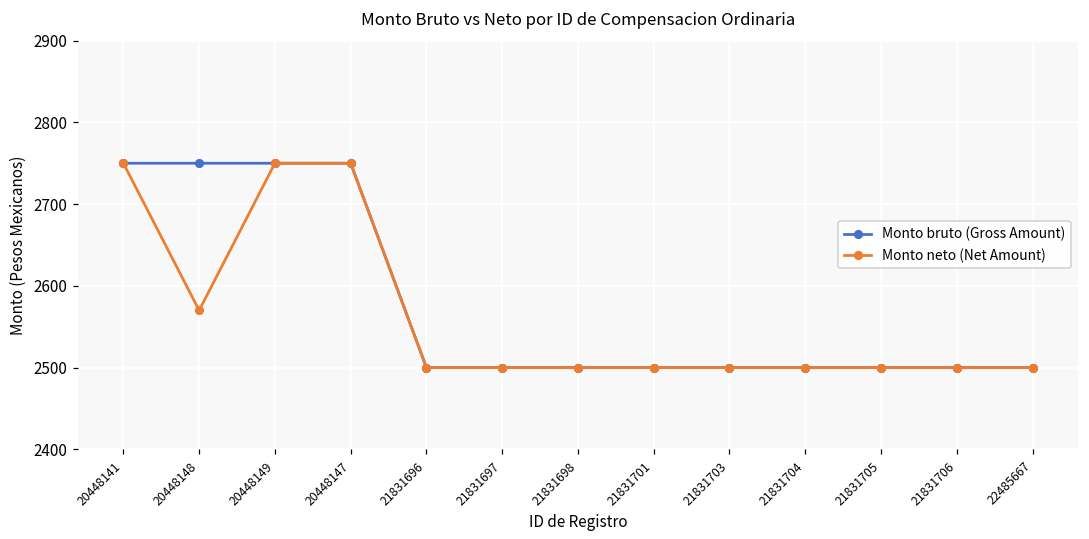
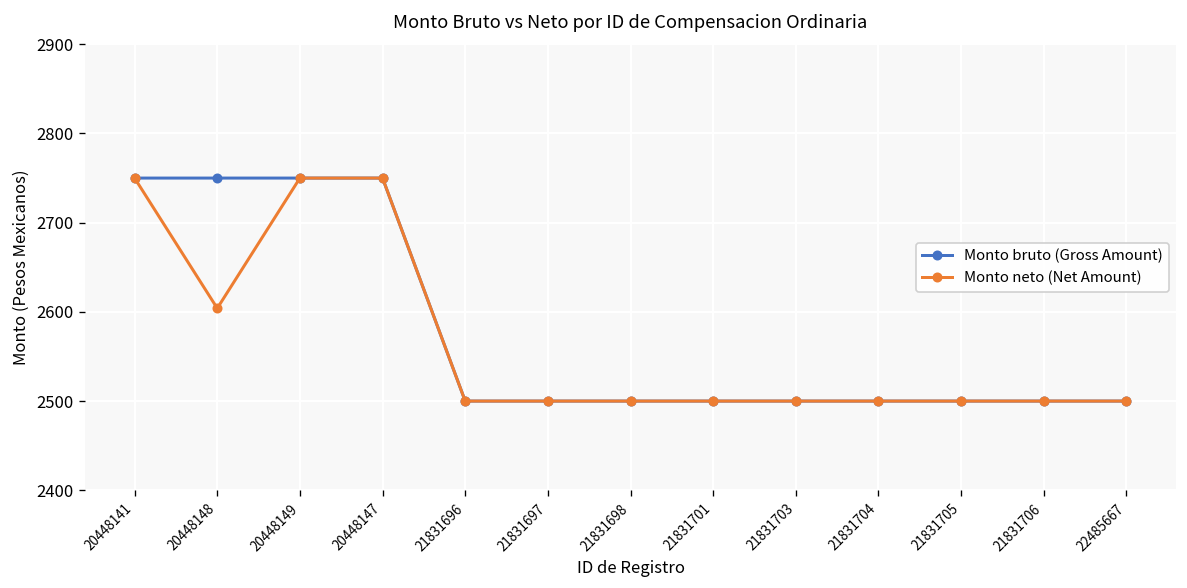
Monto neto (Net Amount), 20448148: 2570 -> 2600
